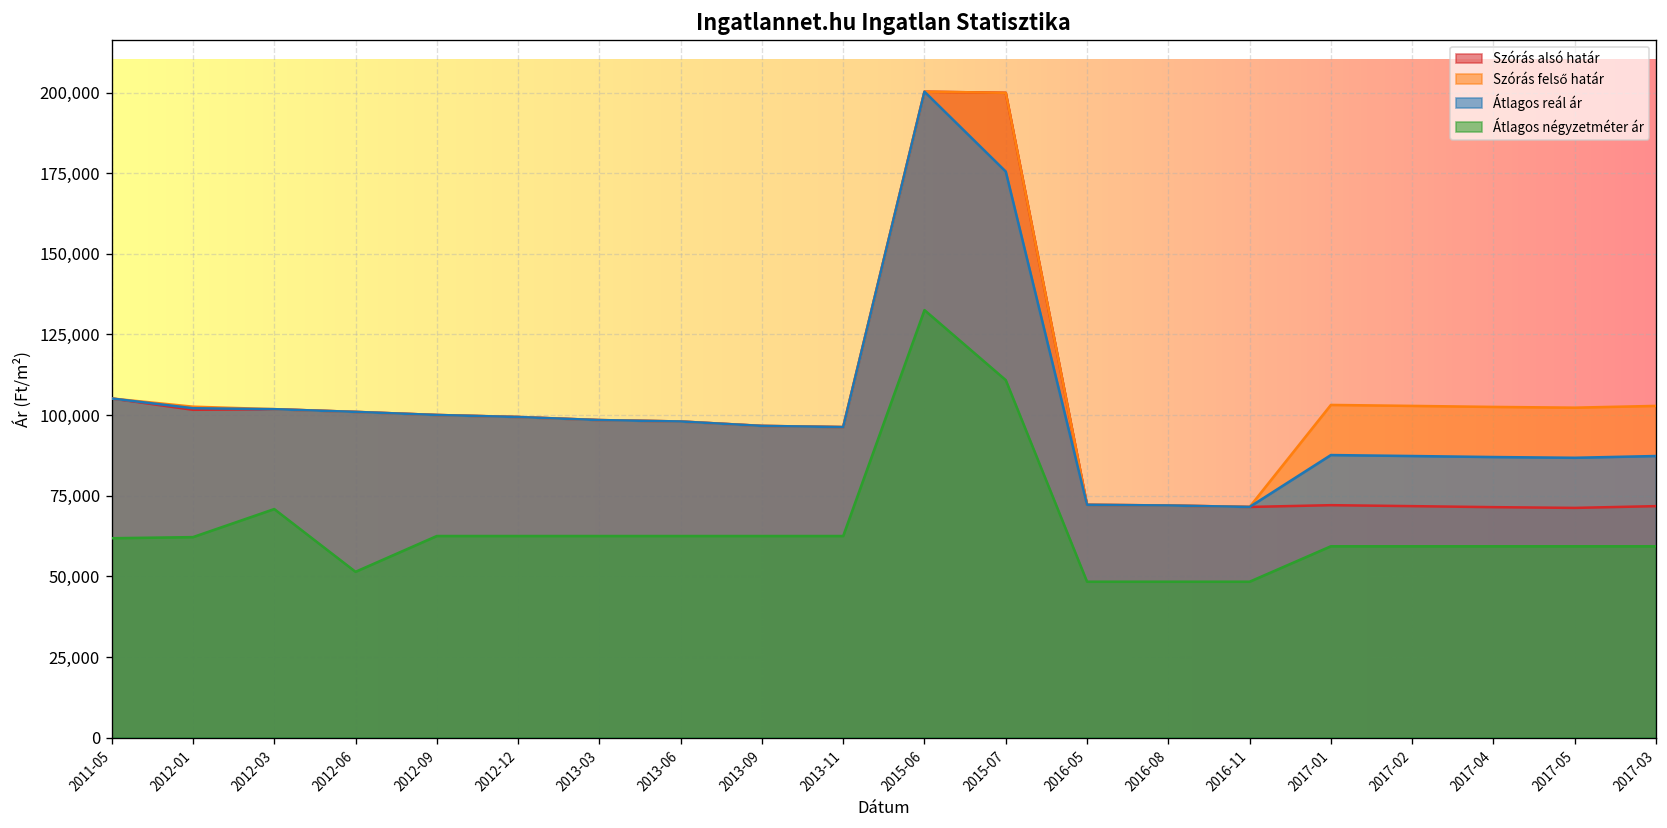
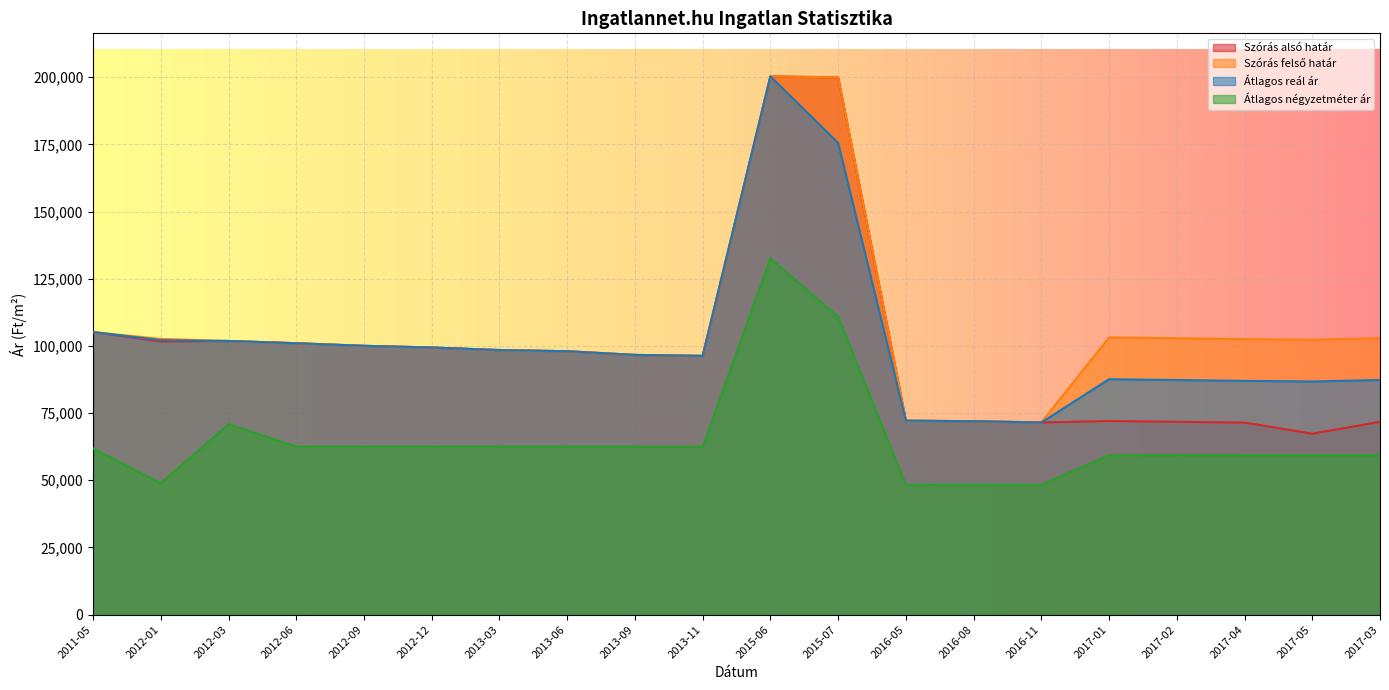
Átlagos négyzetméter ár, 2012-01: 62,000 -> 49,000
Átlagos négyzetméter ár, 2012-06: 51,000 -> 63,000
Szórás alsó határ, 2017-05: 71,000 -> 67,000
